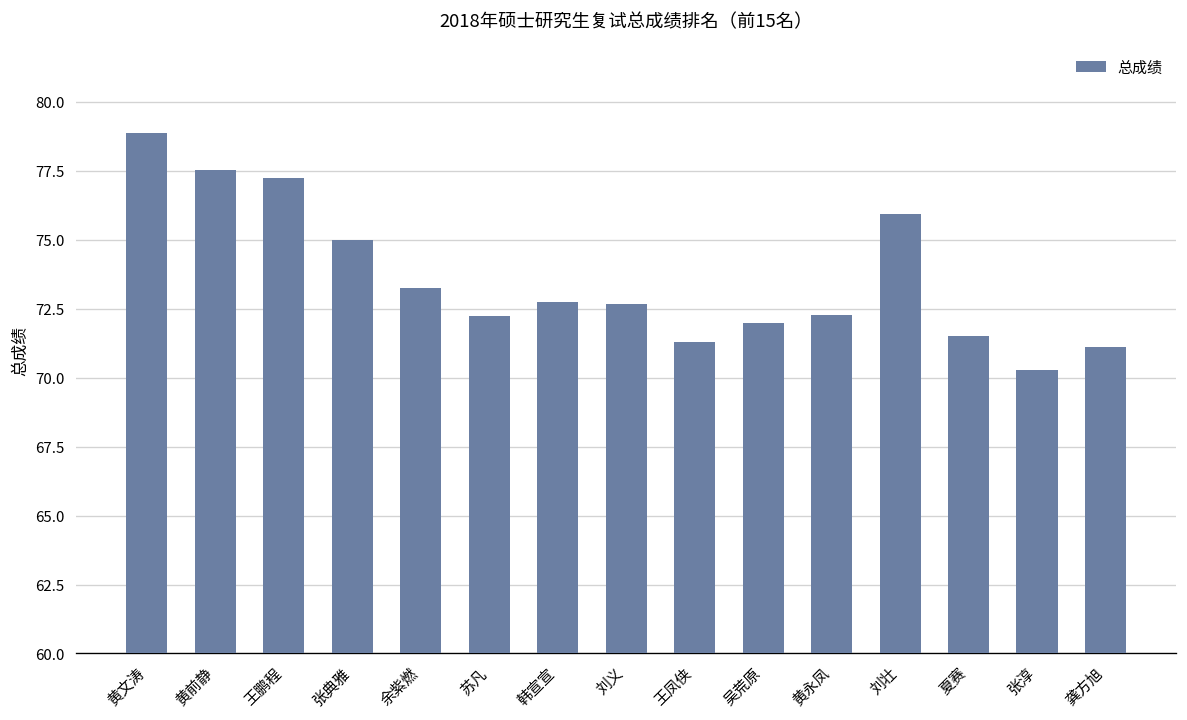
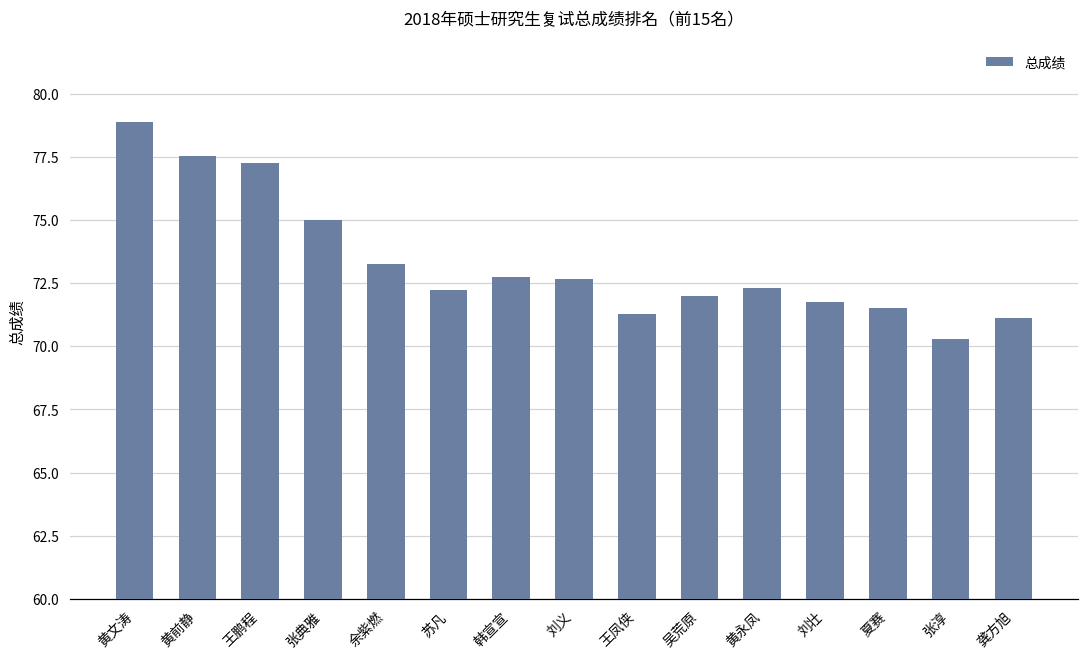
刘壮: 76.0 -> 71.8
